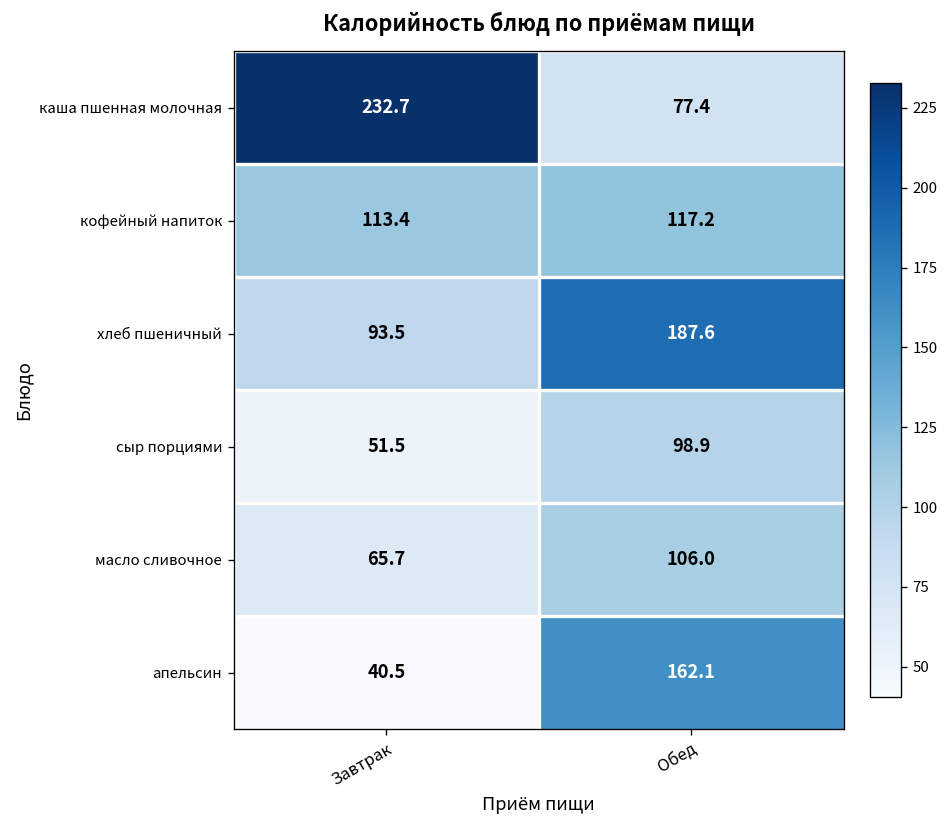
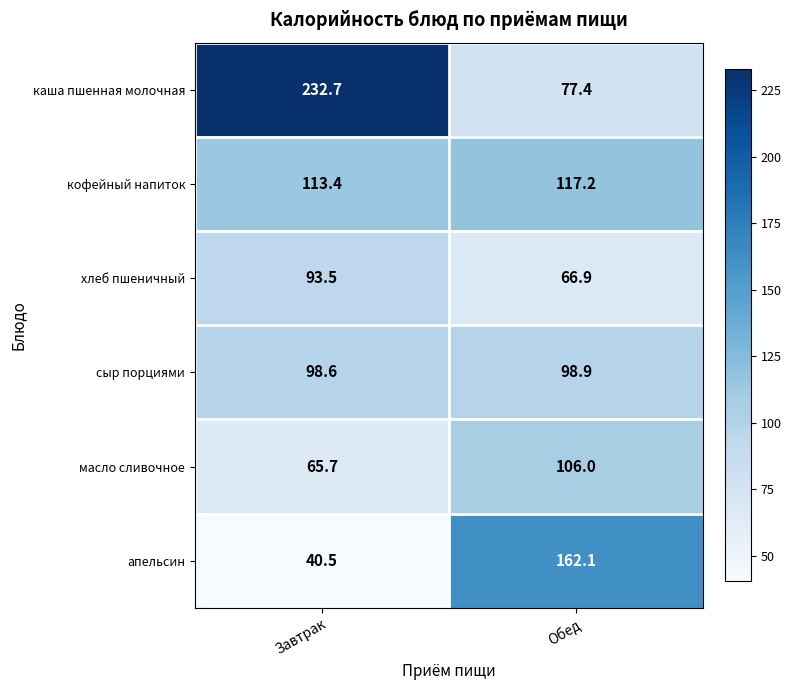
хлеб пшеничный, Обед: 187.6 -> 66.9
сыр порциями, Завтрак: 51.5 -> 98.6
